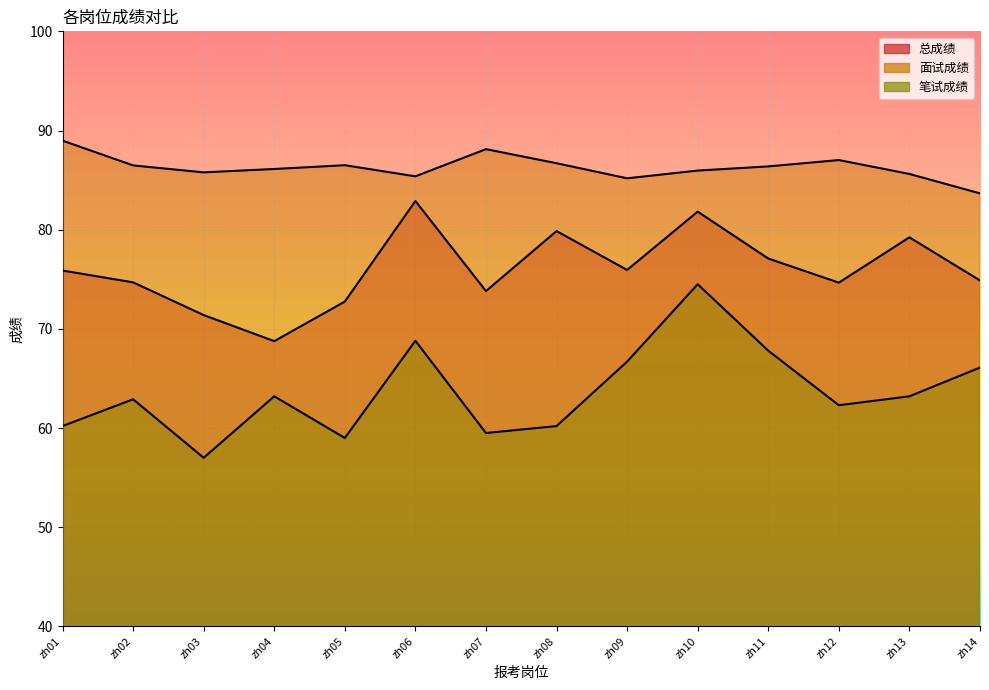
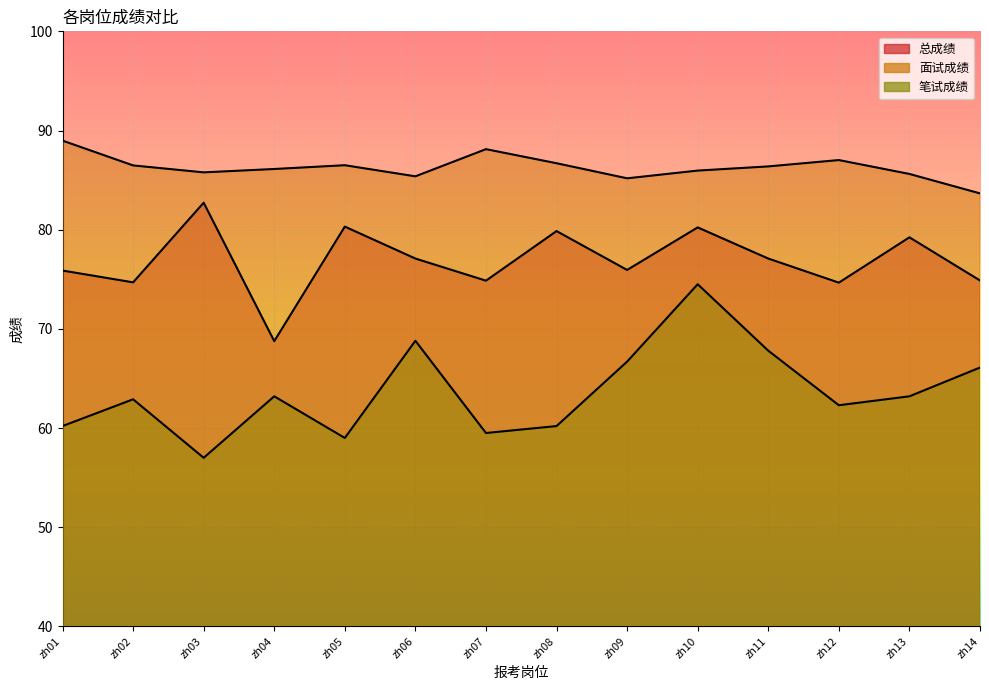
总成绩, zh03: 71 -> 83
总成绩, zh05: 73 -> 80
总成绩, zh06: 83 -> 77
总成绩, zh07: 74 -> 75
总成绩, zh10: 82 -> 80
